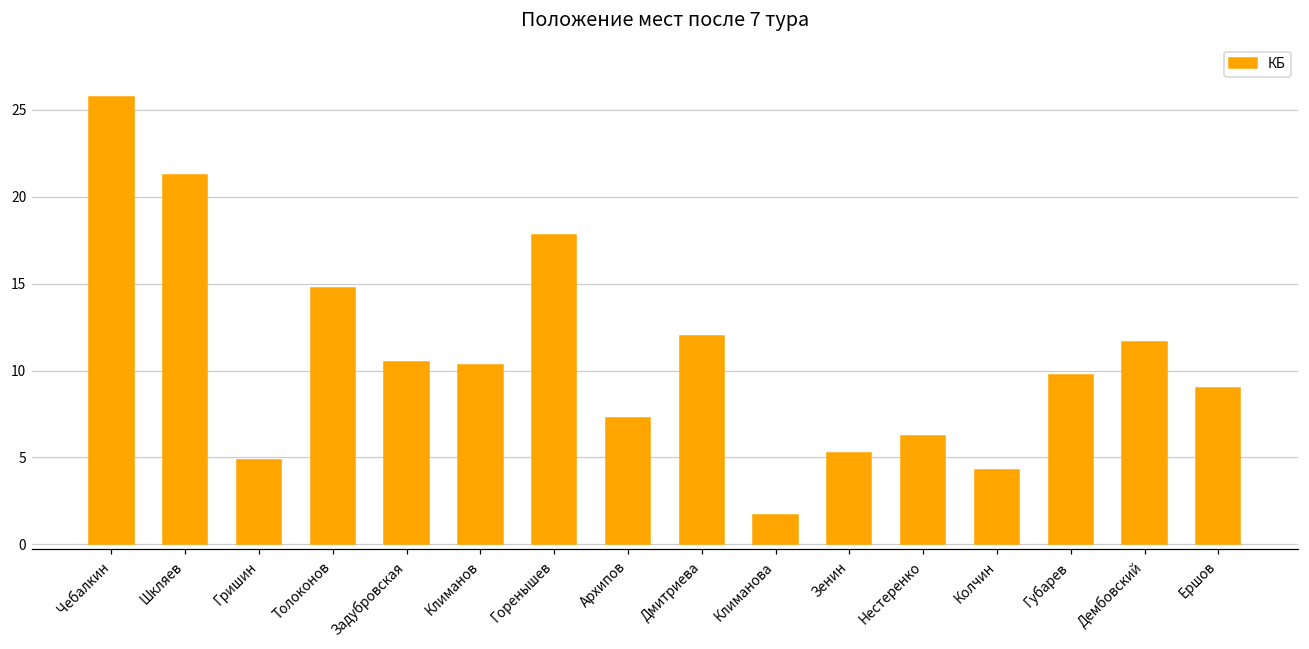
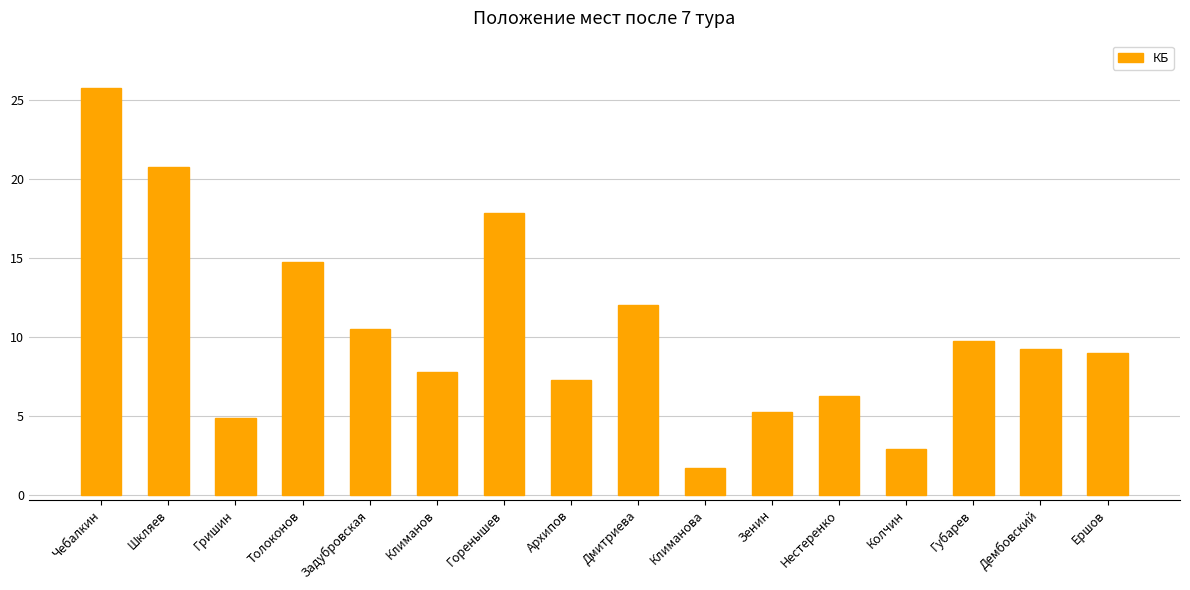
Шкляев: 21.3 -> 20.7
Климанов: 10.3 -> 7.8
Колчин: 4.3 -> 2.9
Дембовский: 11.6 -> 9.3
